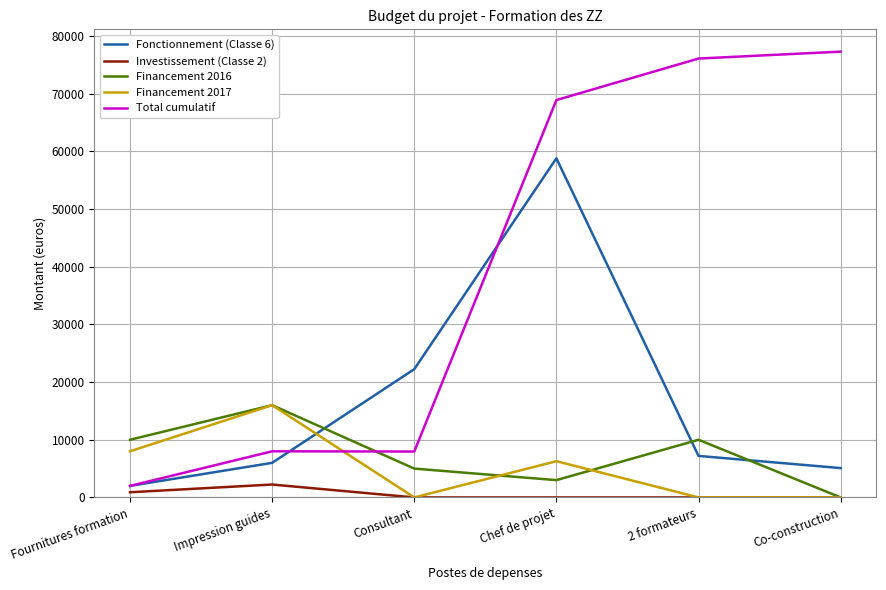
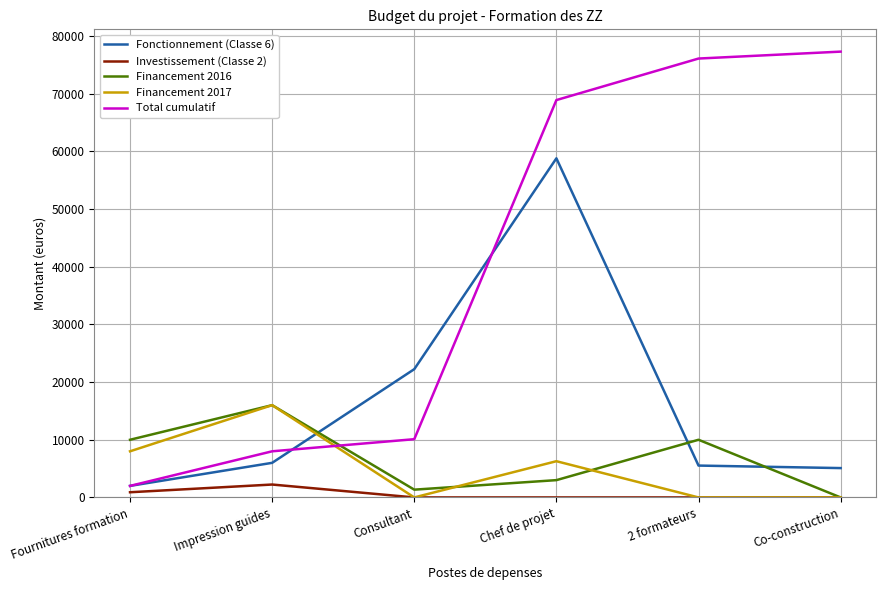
Financement 2016, Consultant: 5000 -> 1000
Total cumulatif, Consultant: 8000 -> 10000
Fonctionnement (Classe 6), 2 formateurs: 7000 -> 6000
